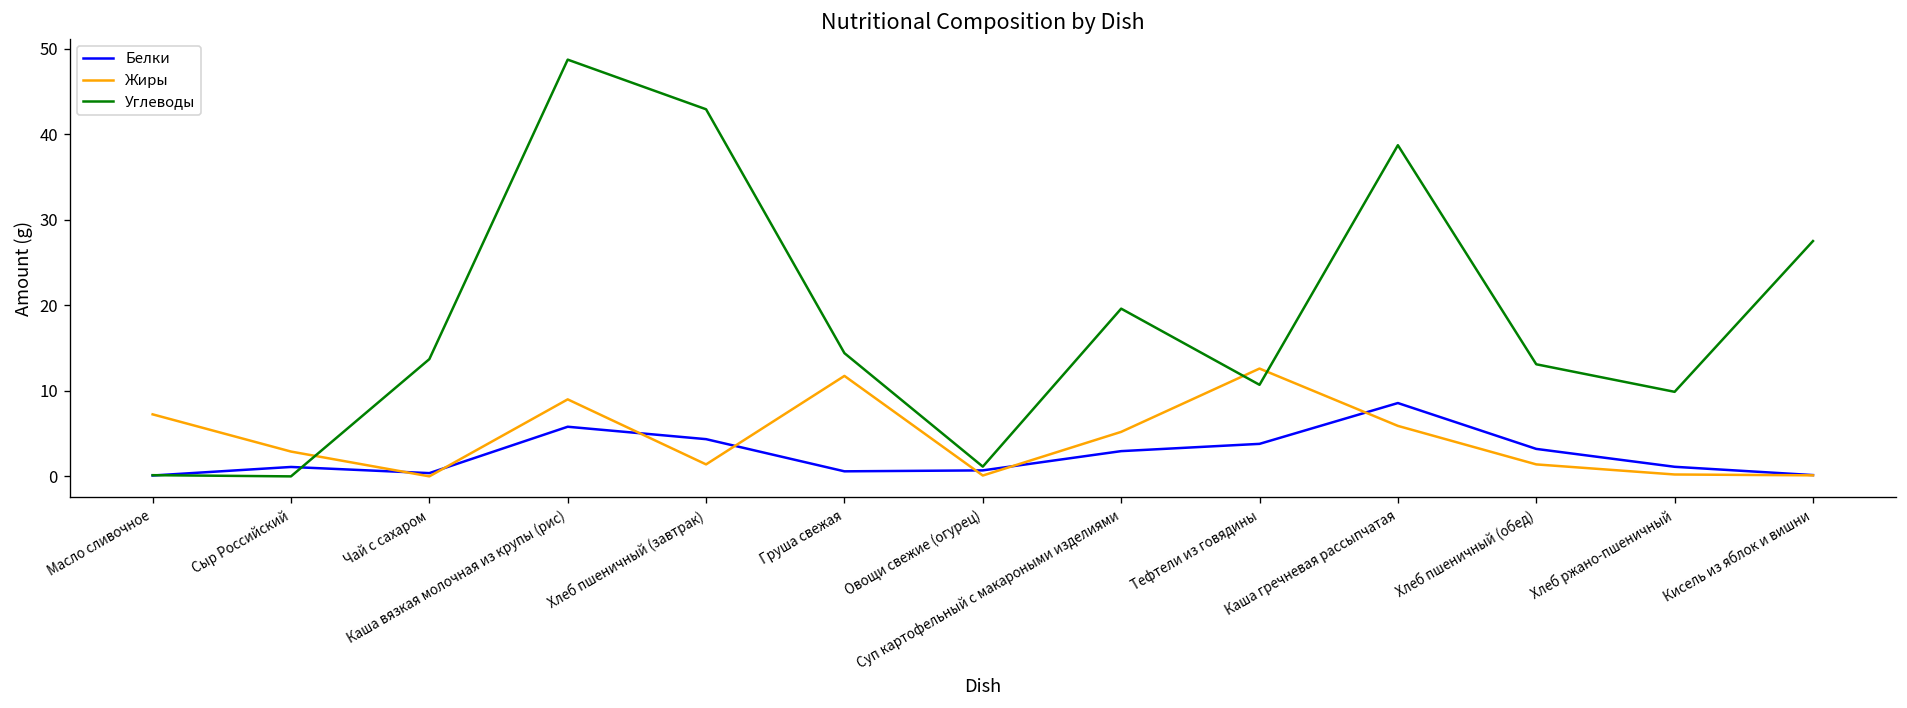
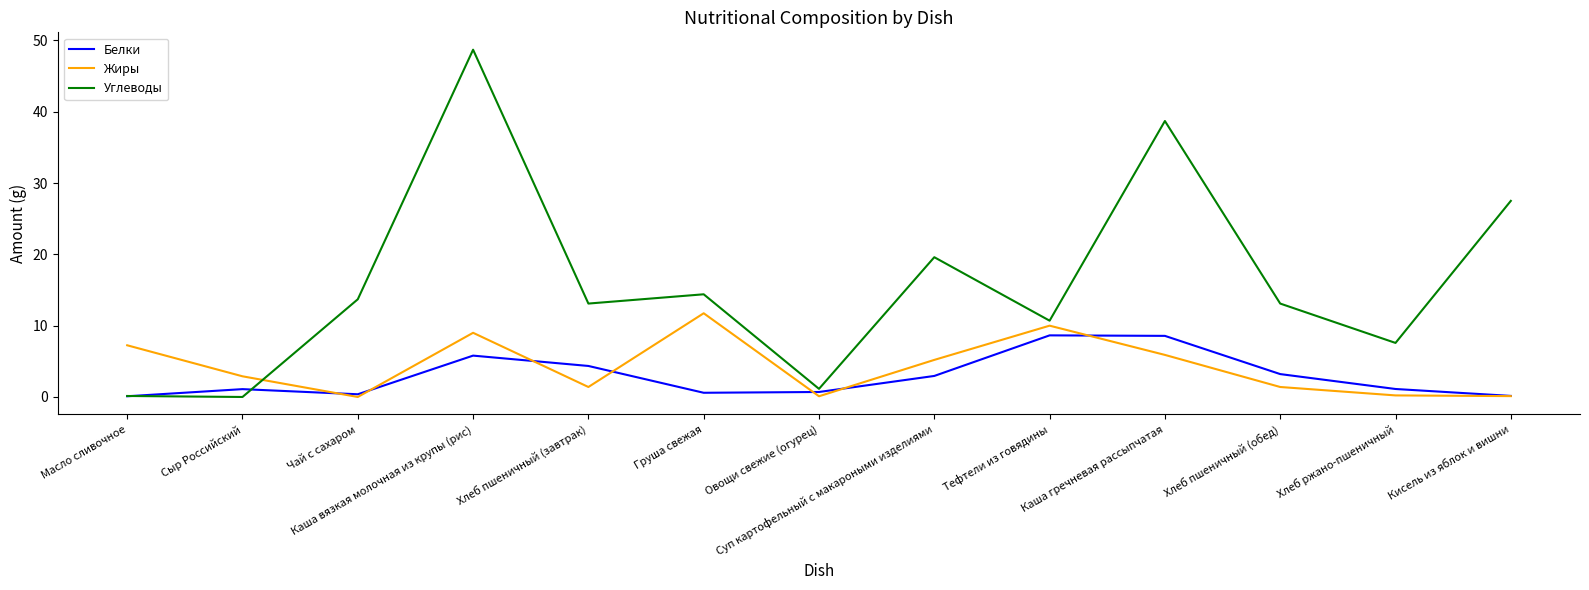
Углеводы, Хлеб пшеничный (завтрак): 43 -> 13
Белки, Тефтели из говядины: 4 -> 9
Жиры, Тефтели из говядины: 13 -> 10
Углеводы, Хлеб ржано-пшеничный: 10 -> 8
